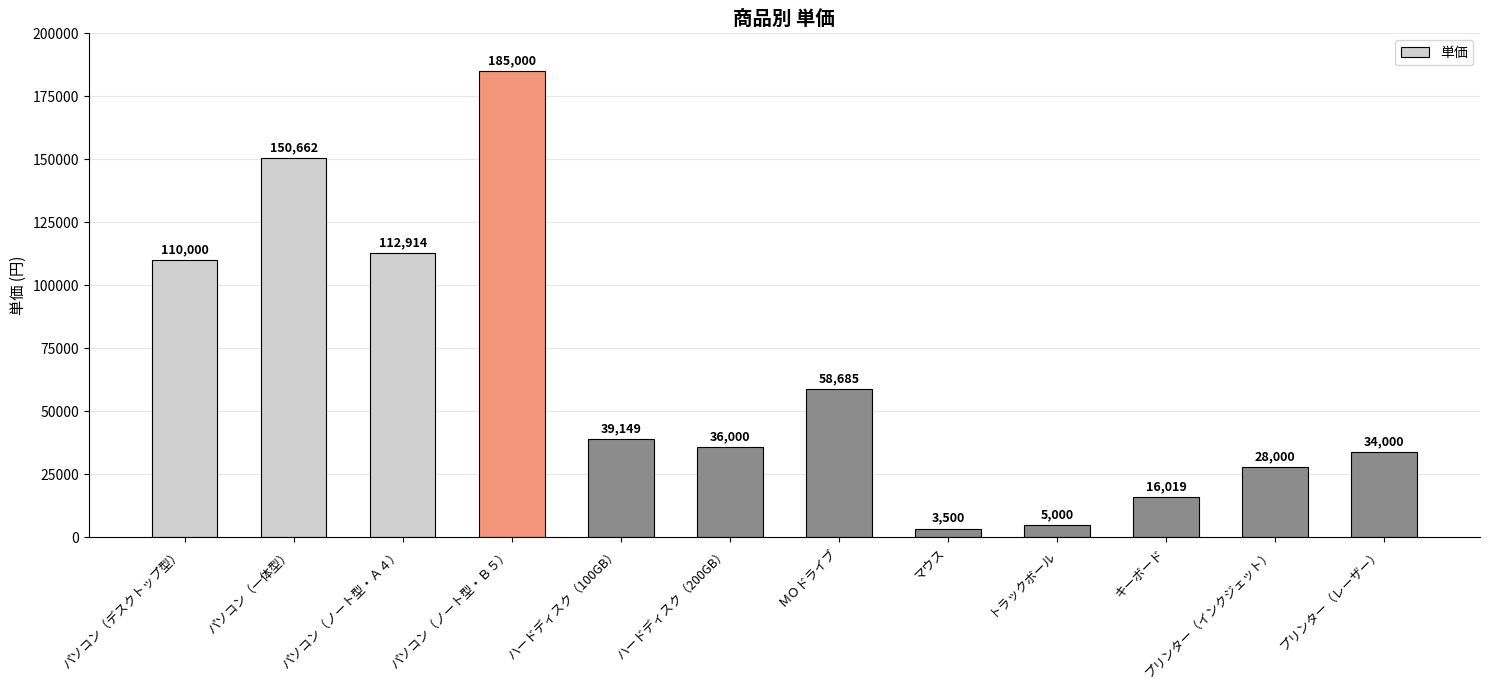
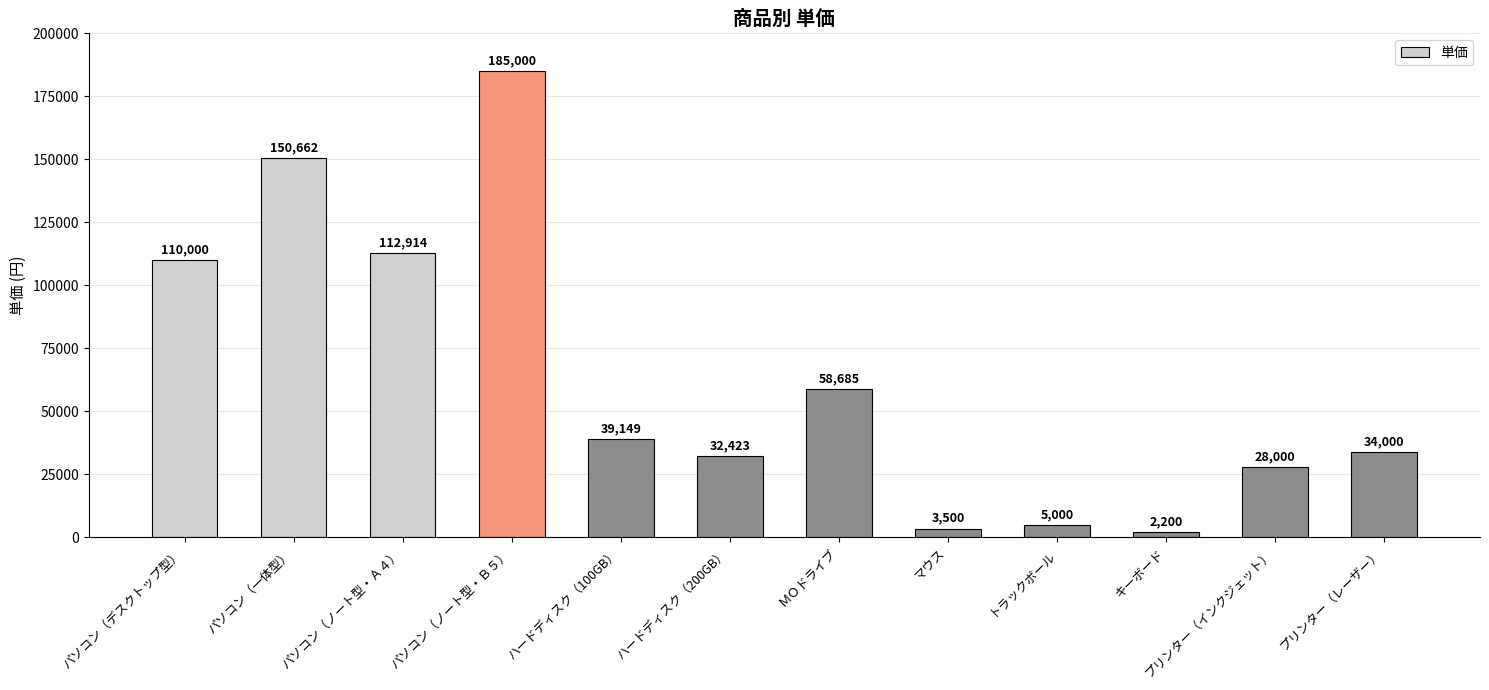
ハードディスク（200GB）: 36,000 -> 32,423
キーボード: 16,019 -> 2,200
